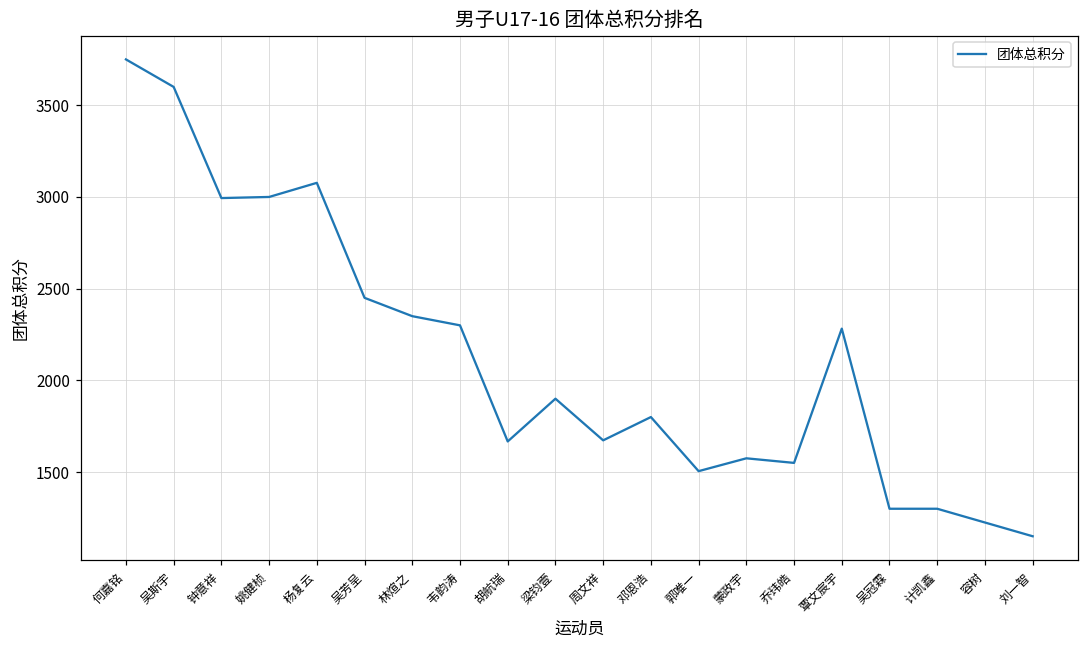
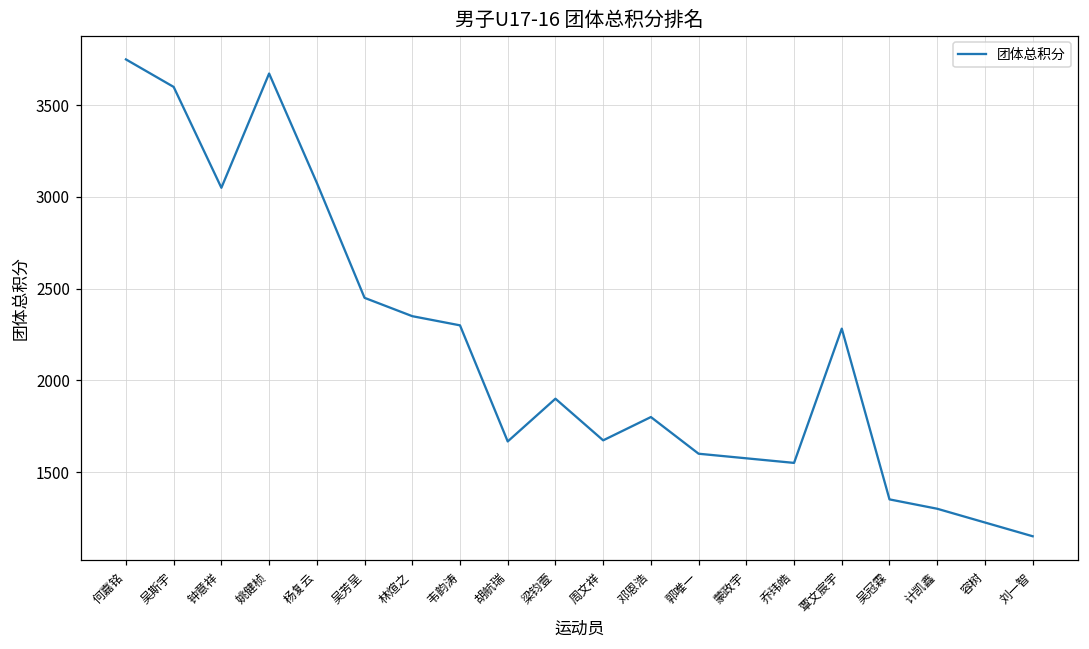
钟意祥: 2990 -> 3050
姚健桢: 3000 -> 3670
郭唯一: 1510 -> 1600
吴冠霖: 1300 -> 1350
